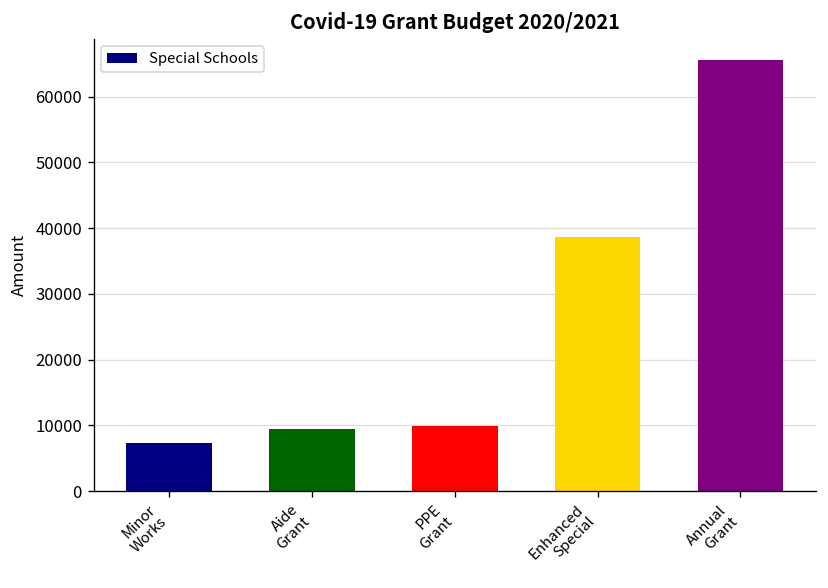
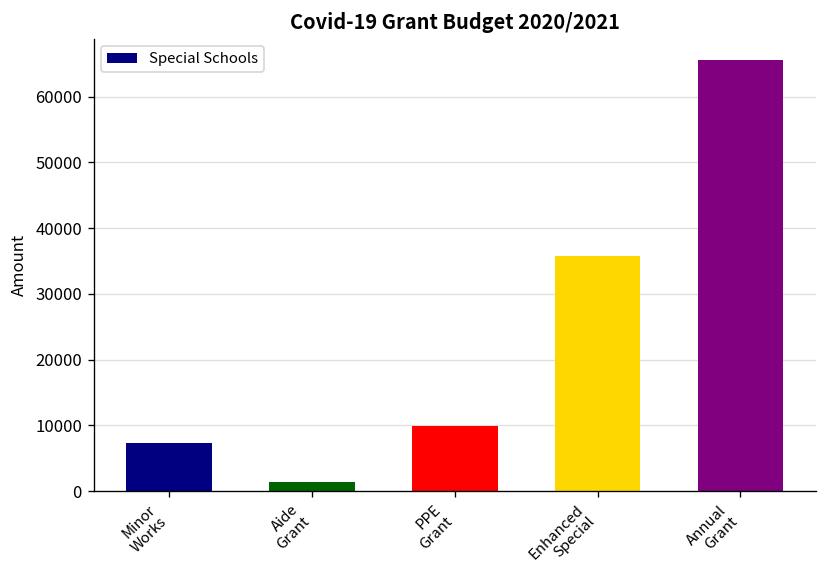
Aide Grant: 9000 -> 1000
Enhanced Special: 39000 -> 36000
